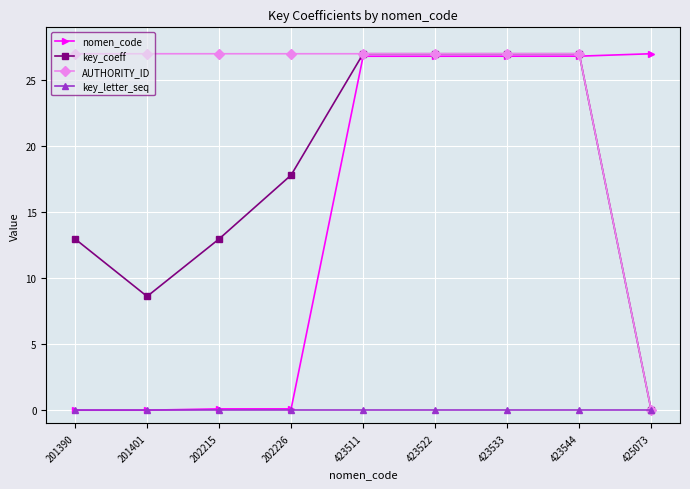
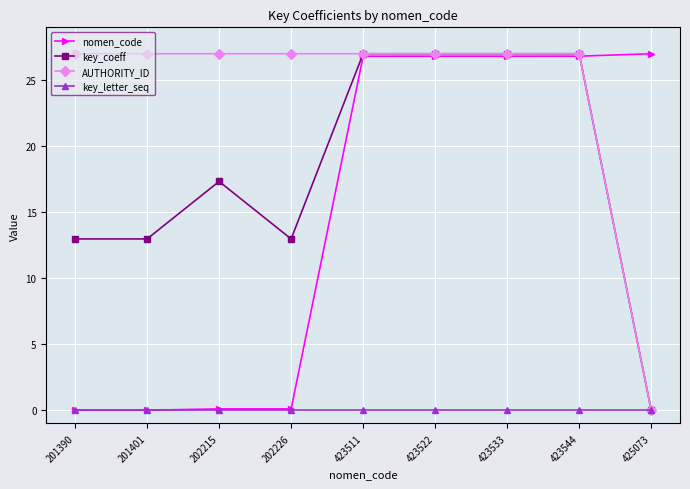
key_coeff, 201401: 8.6 -> 13.0
key_coeff, 202215: 13.0 -> 17.3
key_coeff, 202226: 17.8 -> 13.0
